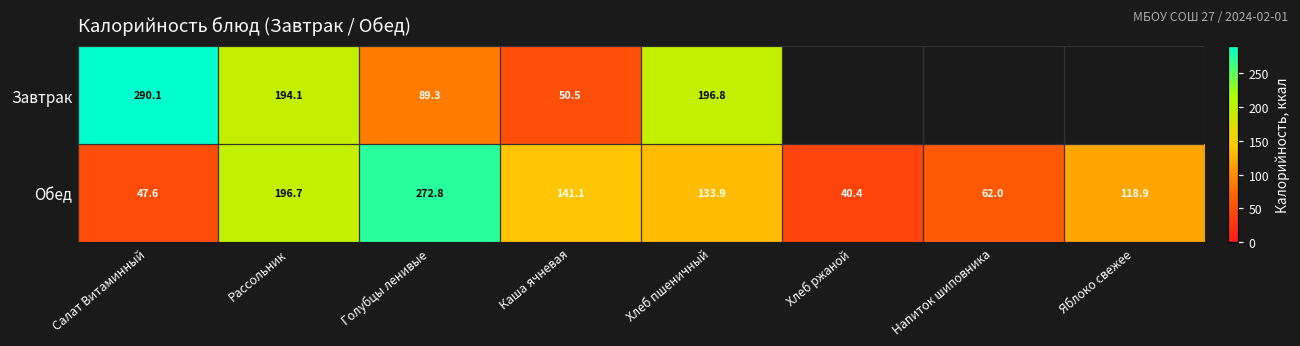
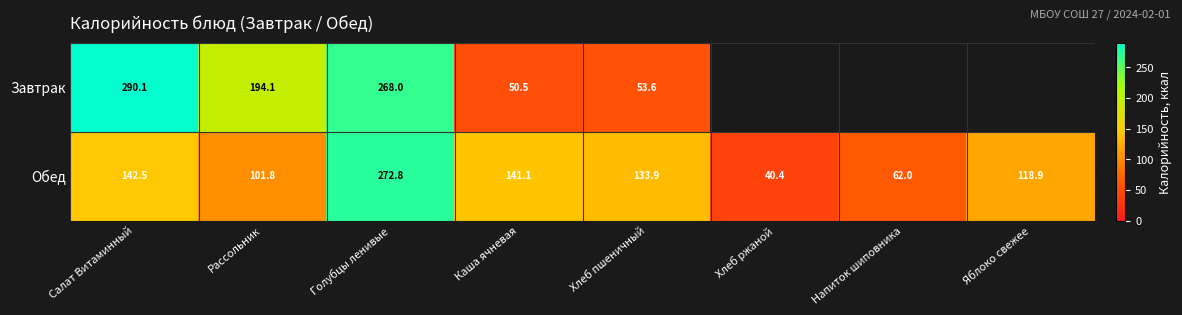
Завтрак, Голубцы ленивые: 89.3 -> 268.0
Завтрак, Хлеб пшеничный: 196.8 -> 53.6
Обед, Салат Витаминный: 47.6 -> 142.5
Обед, Рассольник: 196.7 -> 101.8
